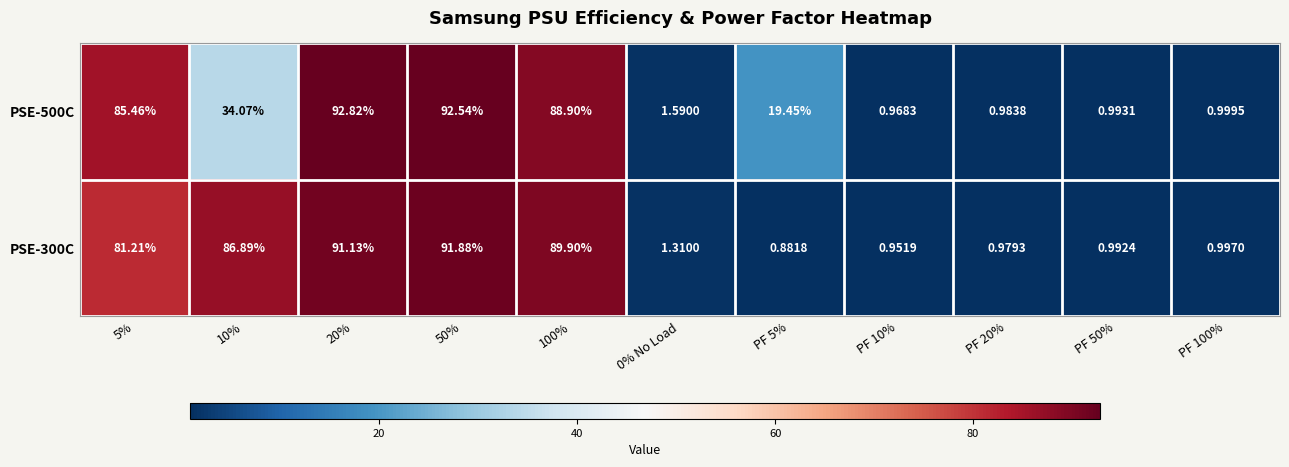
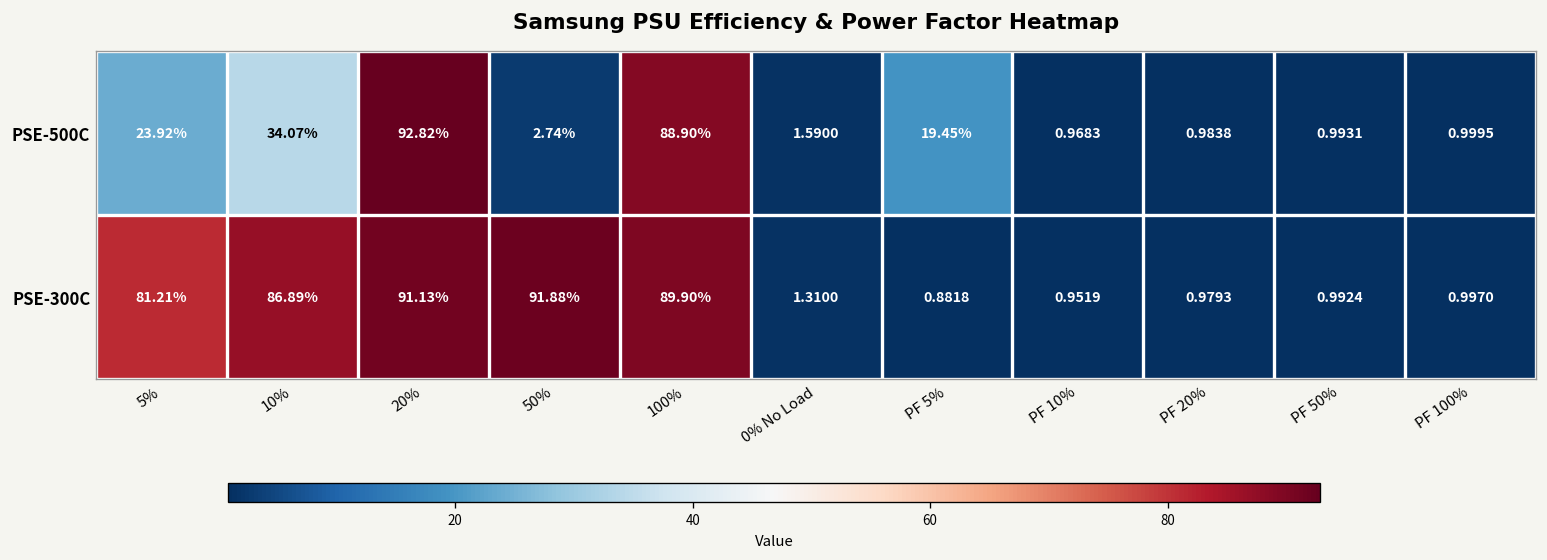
PSE-500C, 5%: 85.46% -> 23.92%
PSE-500C, 50%: 92.54% -> 2.74%
